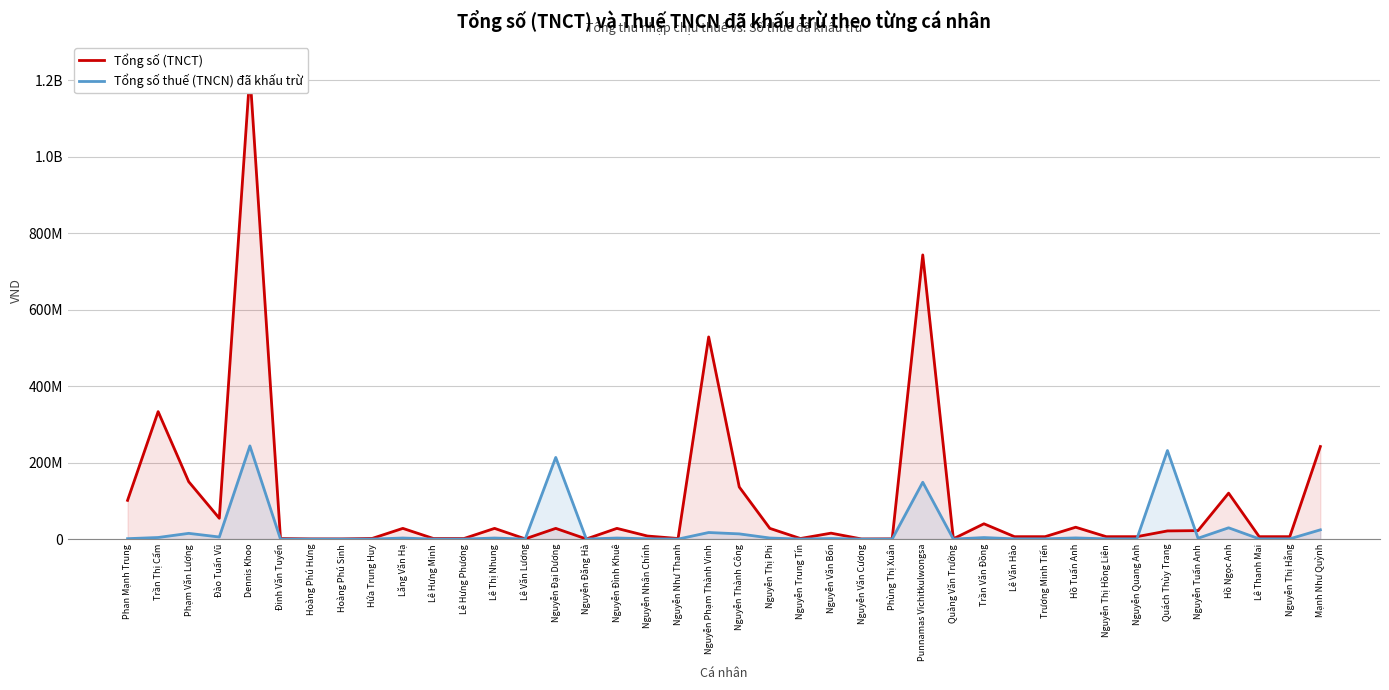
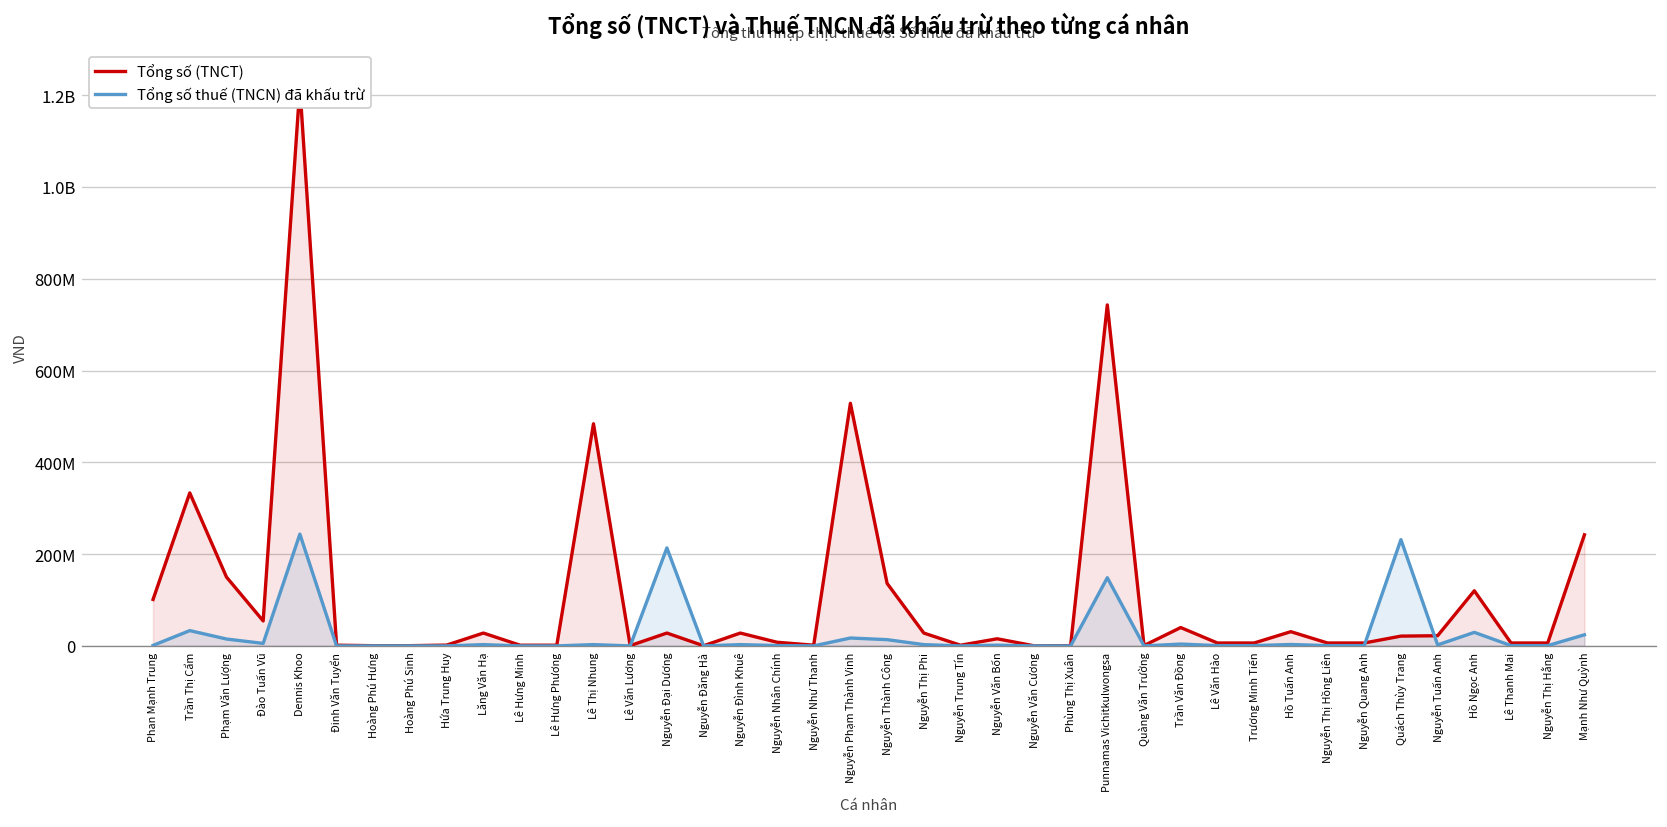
Tổng số thuế (TNCN) đã khấu trừ, Trần Thị Cẩm: 0 -> 30000000
Tổng số (TNCT), Lê Thị Nhung: 30000000 -> 480000000
